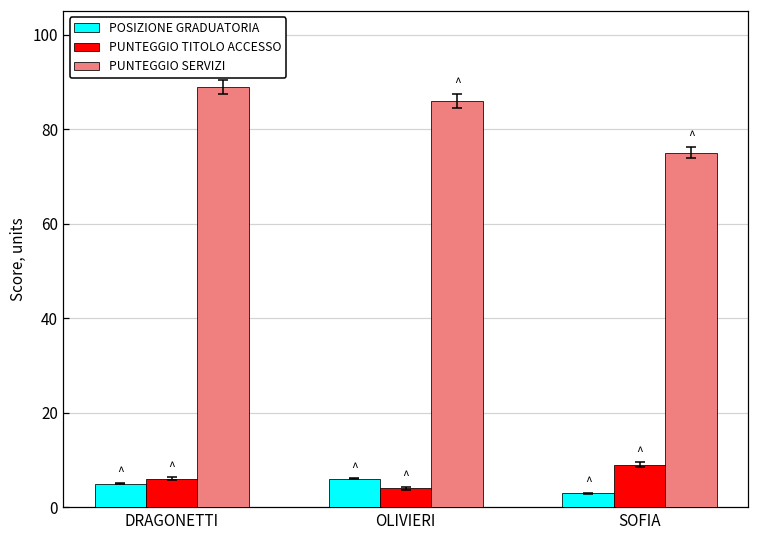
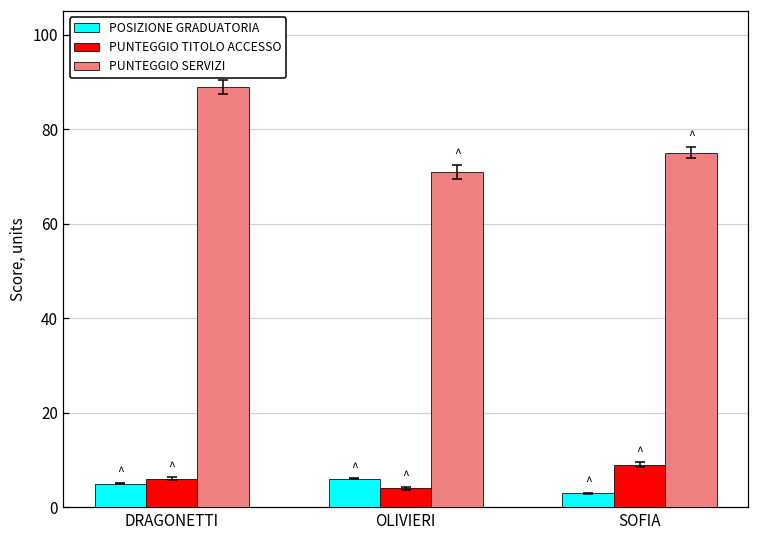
PUNTEGGIO SERVIZI, OLIVIERI: 86 -> 71
